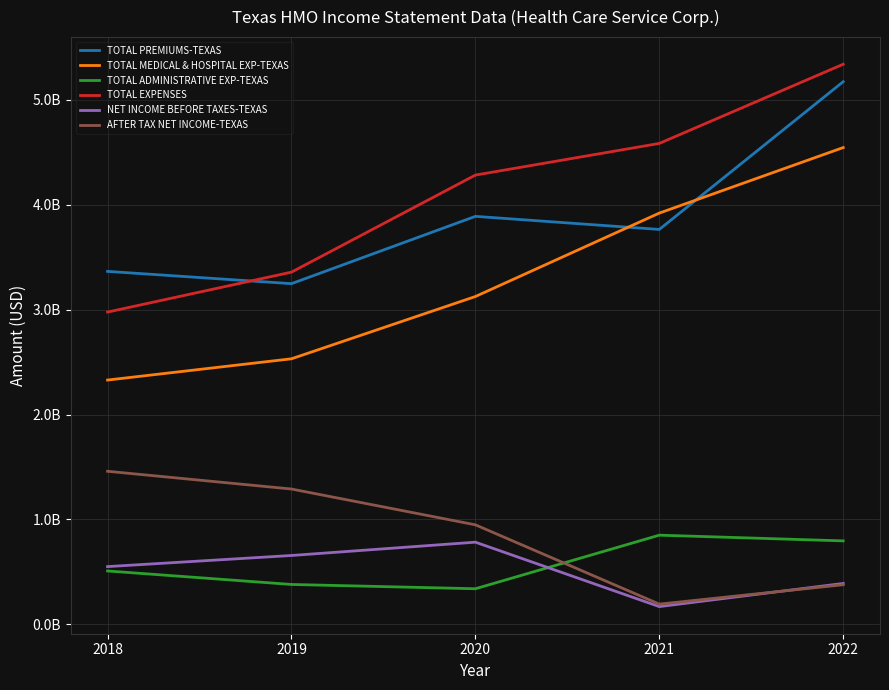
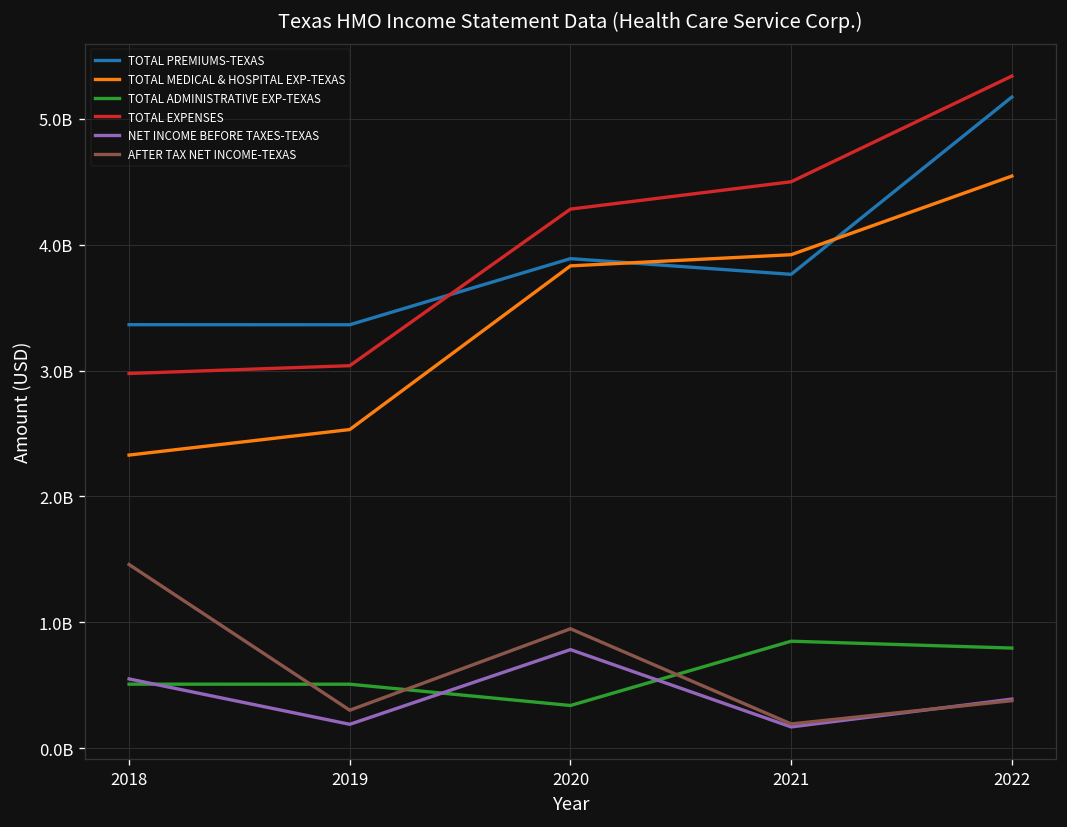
TOTAL PREMIUMS-TEXAS, 2019: 3250000000 -> 3360000000
TOTAL ADMINISTRATIVE EXP-TEXAS, 2019: 380000000 -> 510000000
TOTAL EXPENSES, 2019: 3360000000 -> 3040000000
NET INCOME BEFORE TAXES-TEXAS, 2019: 660000000 -> 190000000
AFTER TAX NET INCOME-TEXAS, 2019: 1290000000 -> 300000000
TOTAL MEDICAL & HOSPITAL EXP-TEXAS, 2020: 3130000000 -> 3830000000
TOTAL EXPENSES, 2021: 4590000000 -> 4500000000
